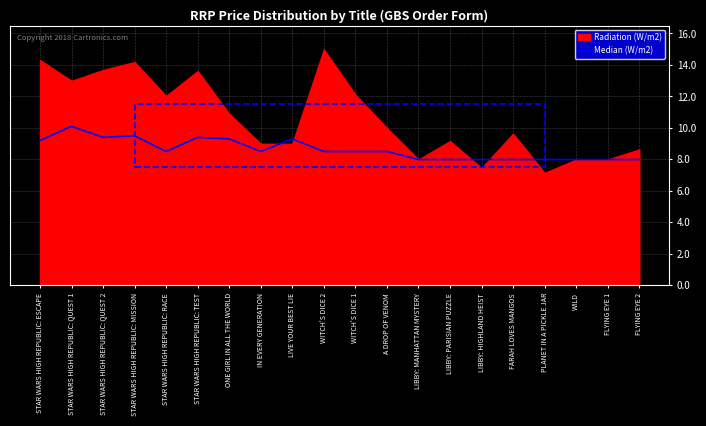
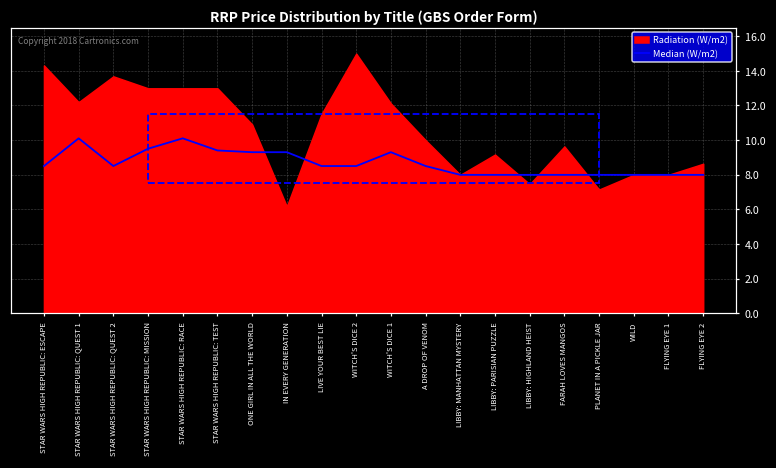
Median (W/m2), STAR WARS HIGH REPUBLIC: ESCAPE: 9.2 -> 8.5
Radiation (W/m2), STAR WARS HIGH REPUBLIC: QUEST 1: 13.0 -> 12.2
Median (W/m2), STAR WARS HIGH REPUBLIC: QUEST 2: 9.4 -> 8.5
Radiation (W/m2), STAR WARS HIGH REPUBLIC: MISSION: 14.2 -> 13.0
Median (W/m2), STAR WARS HIGH REPUBLIC: RACE: 8.5 -> 10.1
Radiation (W/m2), STAR WARS HIGH REPUBLIC: RACE: 12.0 -> 13.0
Radiation (W/m2), STAR WARS HIGH REPUBLIC: TEST: 13.6 -> 13.0
Median (W/m2), IN EVERY GENERATION: 8.5 -> 9.3
Radiation (W/m2), IN EVERY GENERATION: 9.0 -> 6.2
Median (W/m2), LIVE YOUR BEST LIE: 9.3 -> 8.5
Radiation (W/m2), LIVE YOUR BEST LIE: 9.0 -> 11.5
Median (W/m2), WITCH'S DICE 1: 8.5 -> 9.3
